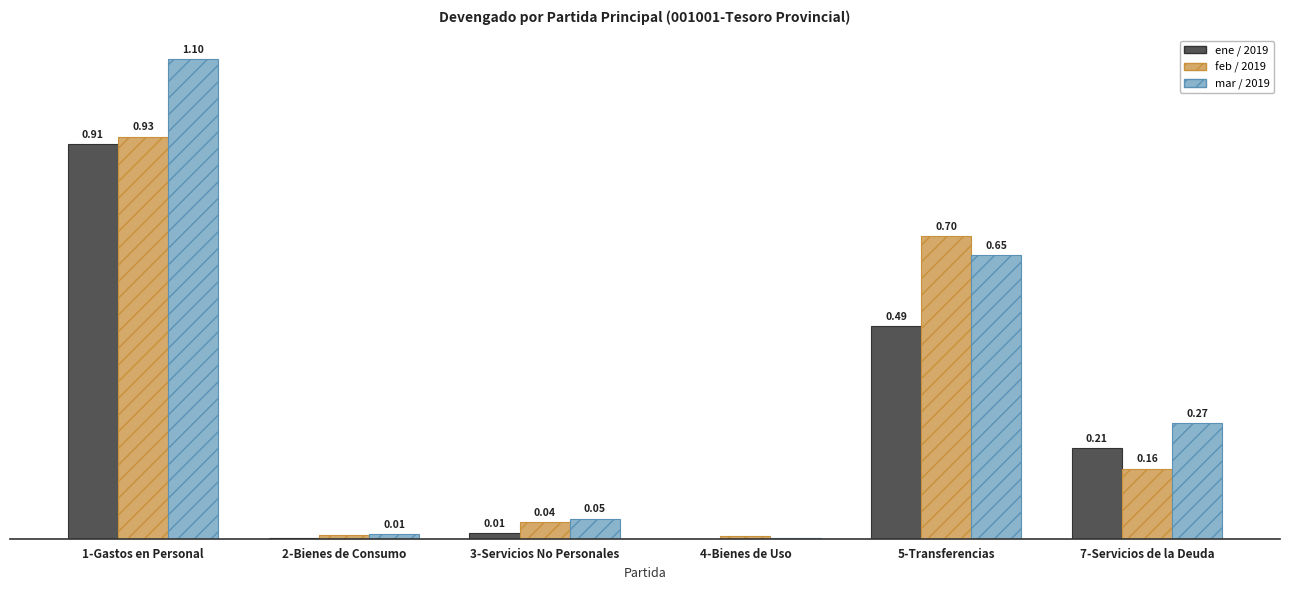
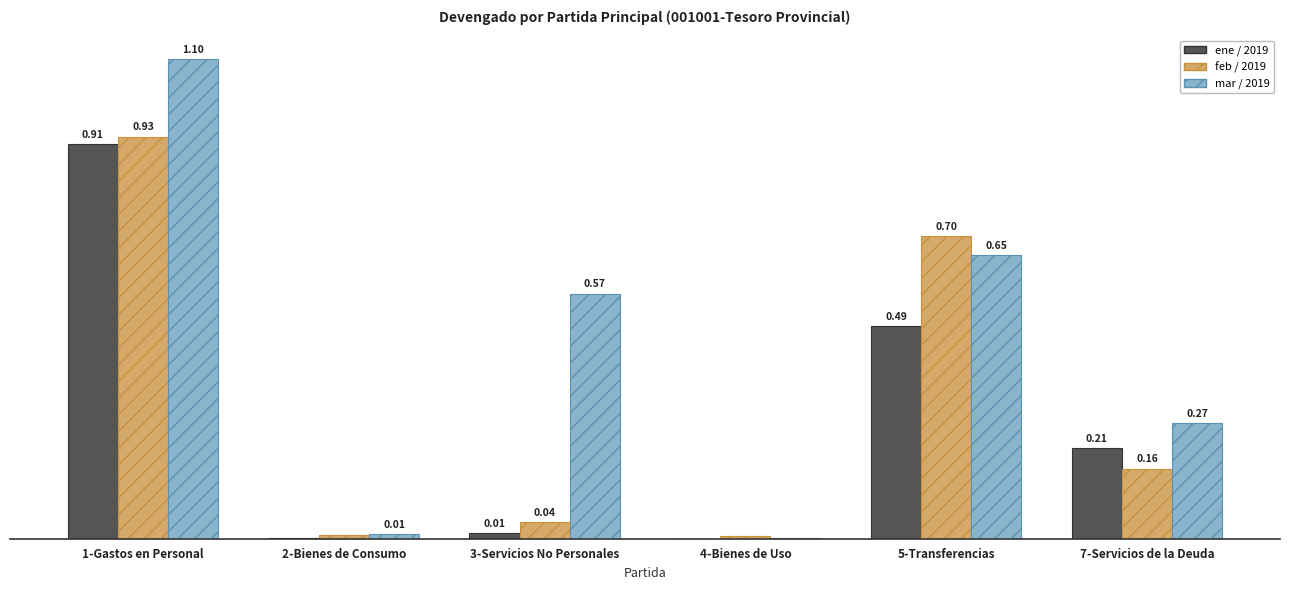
mar / 2019, 3-Servicios No Personales: 0.05 -> 0.57
